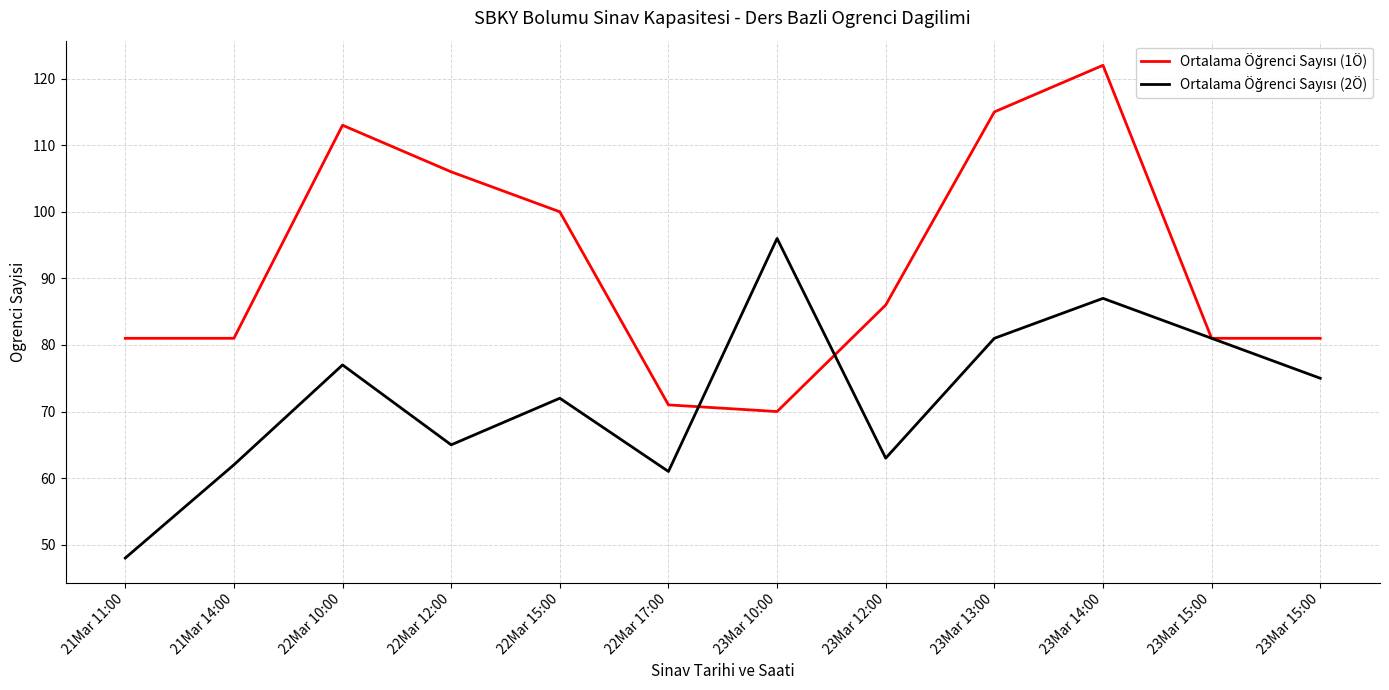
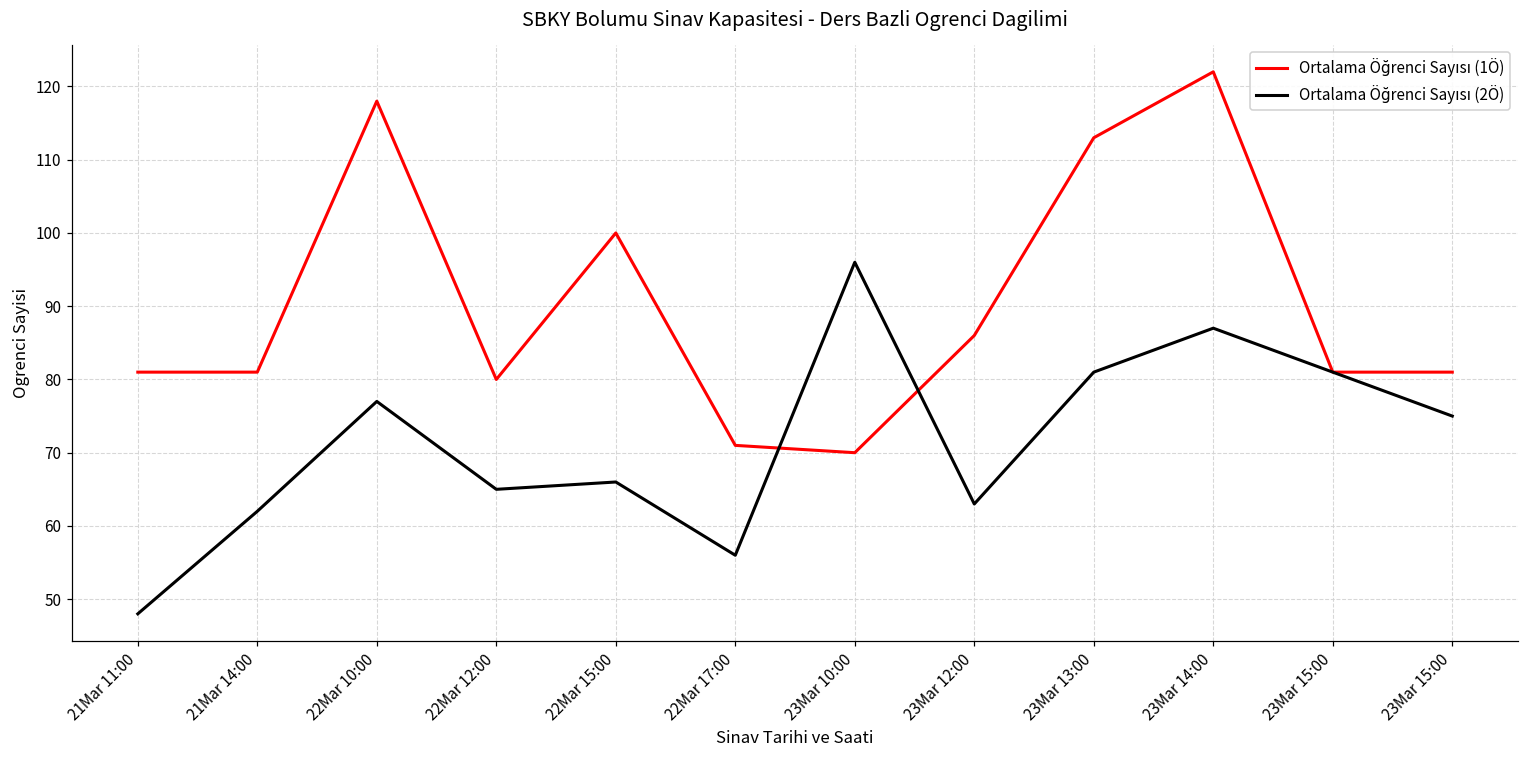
Ortalama Öğrenci Sayısı (1Ö), 22Mar 10:00: 113 -> 118
Ortalama Öğrenci Sayısı (1Ö), 22Mar 12:00: 106 -> 80
Ortalama Öğrenci Sayısı (2Ö), 22Mar 15:00: 72 -> 66
Ortalama Öğrenci Sayısı (2Ö), 22Mar 17:00: 61 -> 56
Ortalama Öğrenci Sayısı (1Ö), 23Mar 13:00: 115 -> 113
